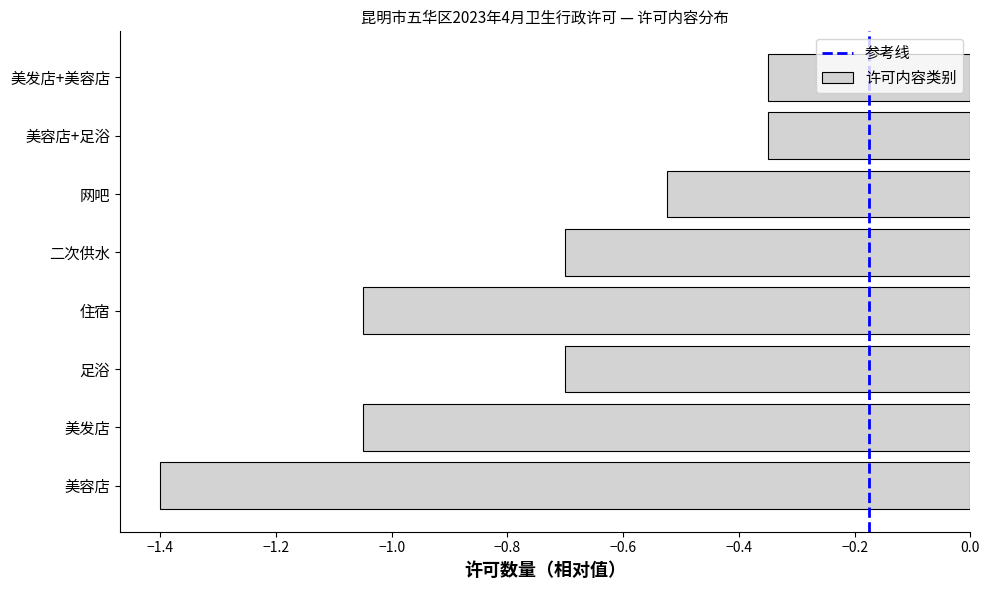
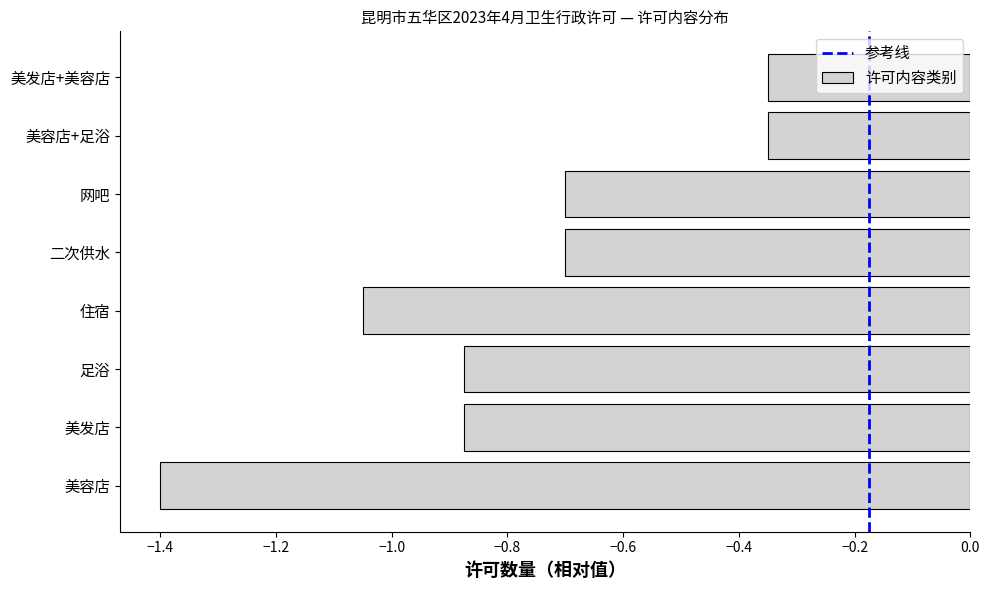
网吧: -0.52 -> -0.70
足浴: -0.70 -> -0.88
美发店: -1.05 -> -0.88
